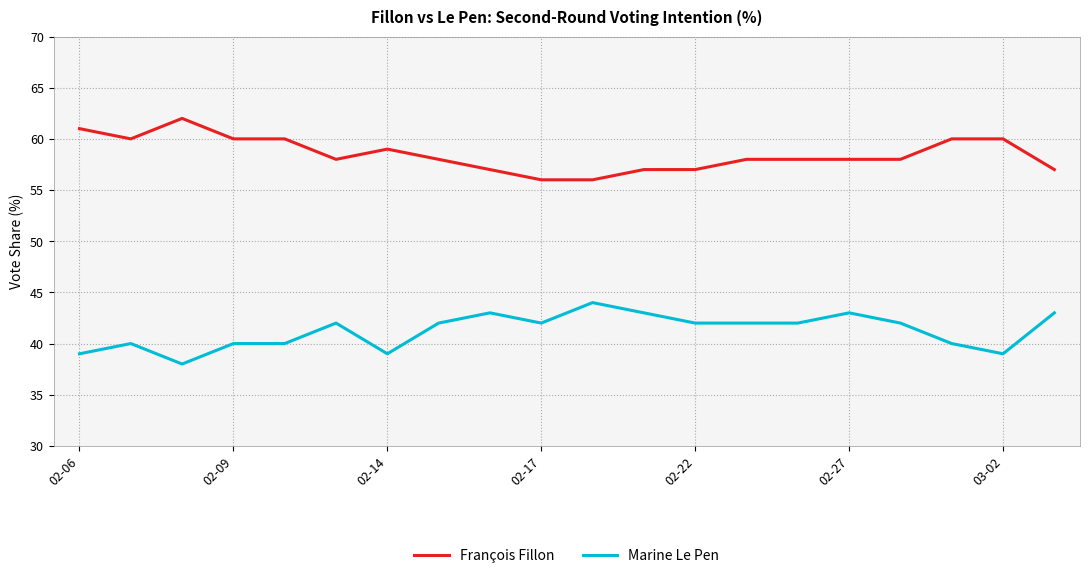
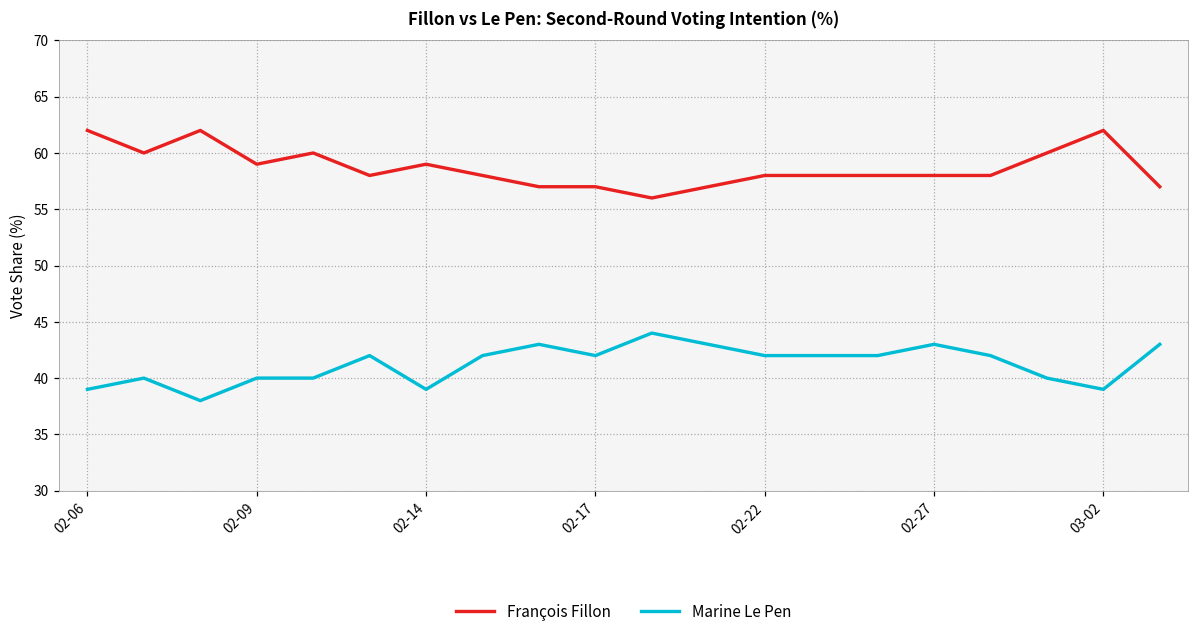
François Fillon, 02-06: 61 -> 62
François Fillon, 02-09: 60 -> 59
François Fillon, 02-17: 56 -> 57
François Fillon, 02-22: 57 -> 58
François Fillon, 03-02: 60 -> 62
